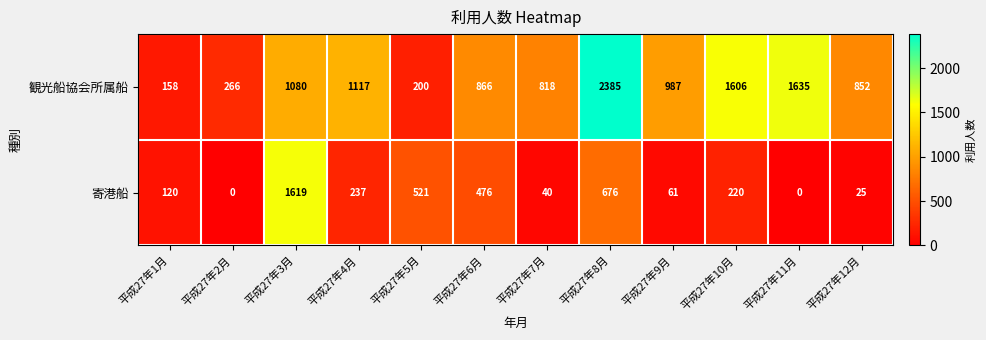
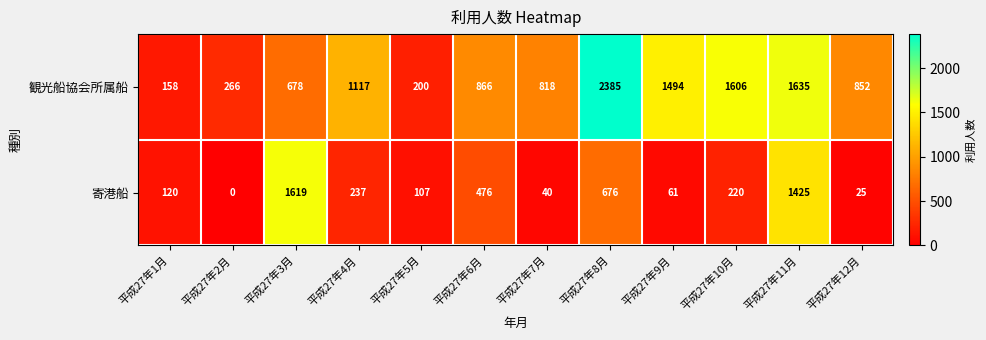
観光船協会所属船, 平成27年3月: 1080 -> 678
観光船協会所属船, 平成27年9月: 987 -> 1494
寄港船, 平成27年5月: 521 -> 107
寄港船, 平成27年11月: 0 -> 1425
